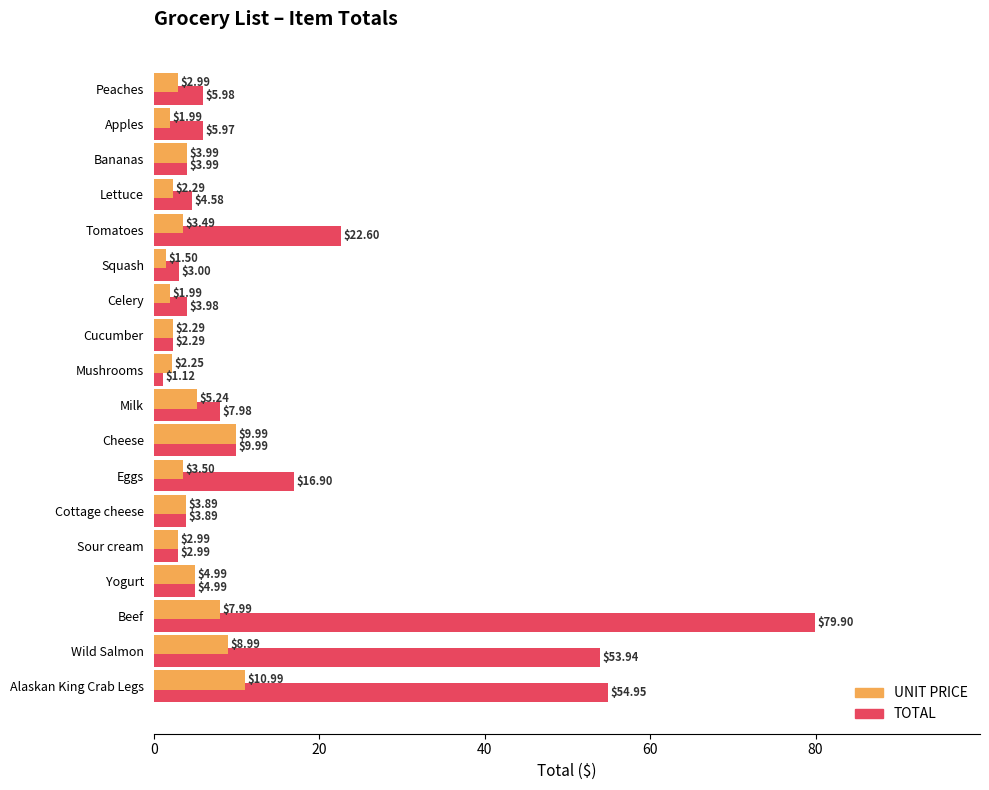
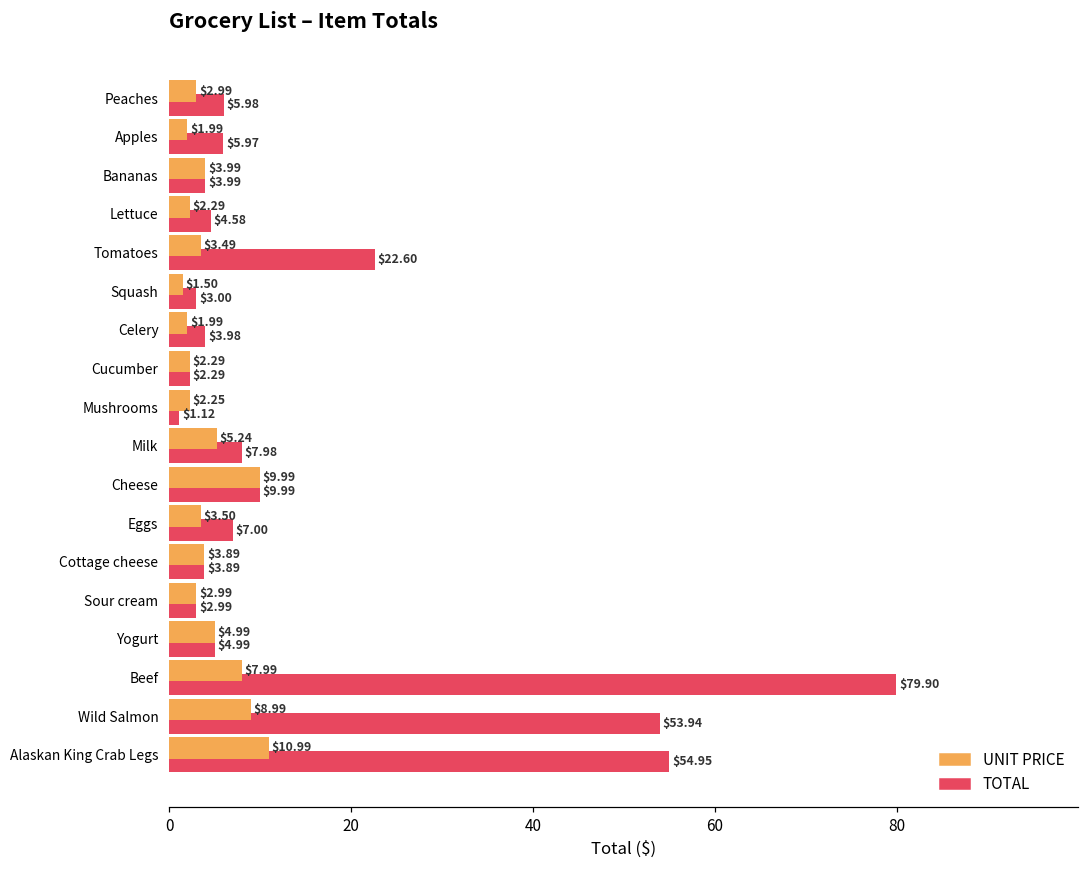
TOTAL, Eggs: $16.90 -> $7.00
